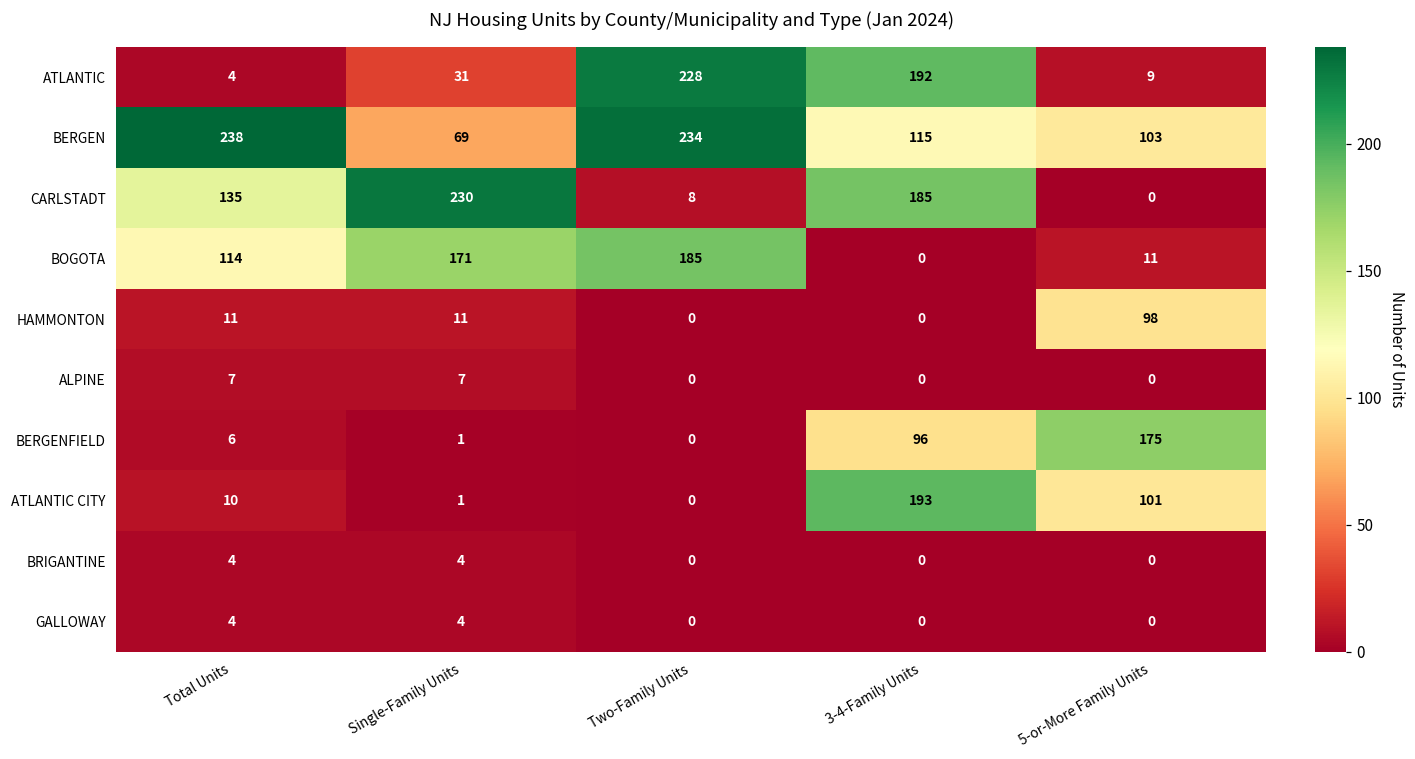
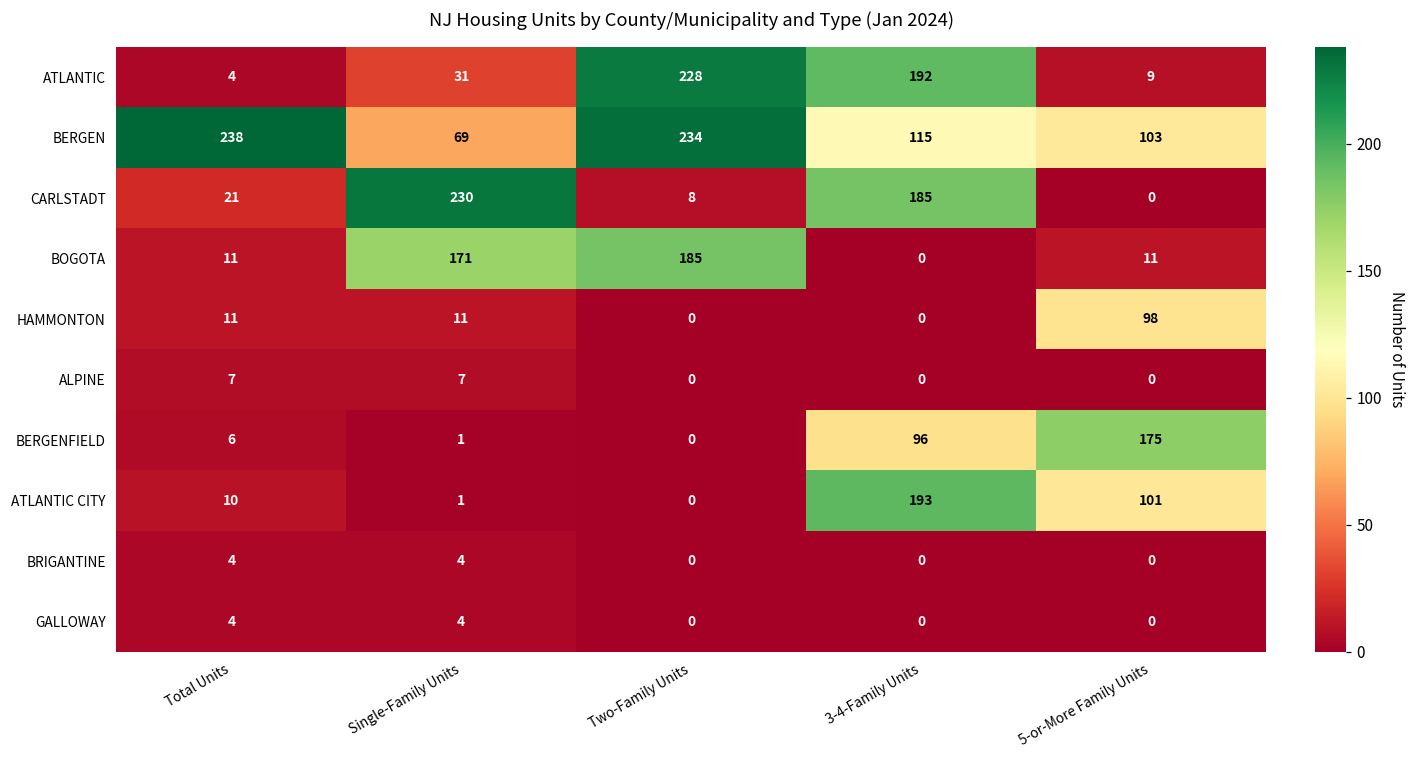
CARLSTADT, Total Units: 135 -> 21
BOGOTA, Total Units: 114 -> 11
